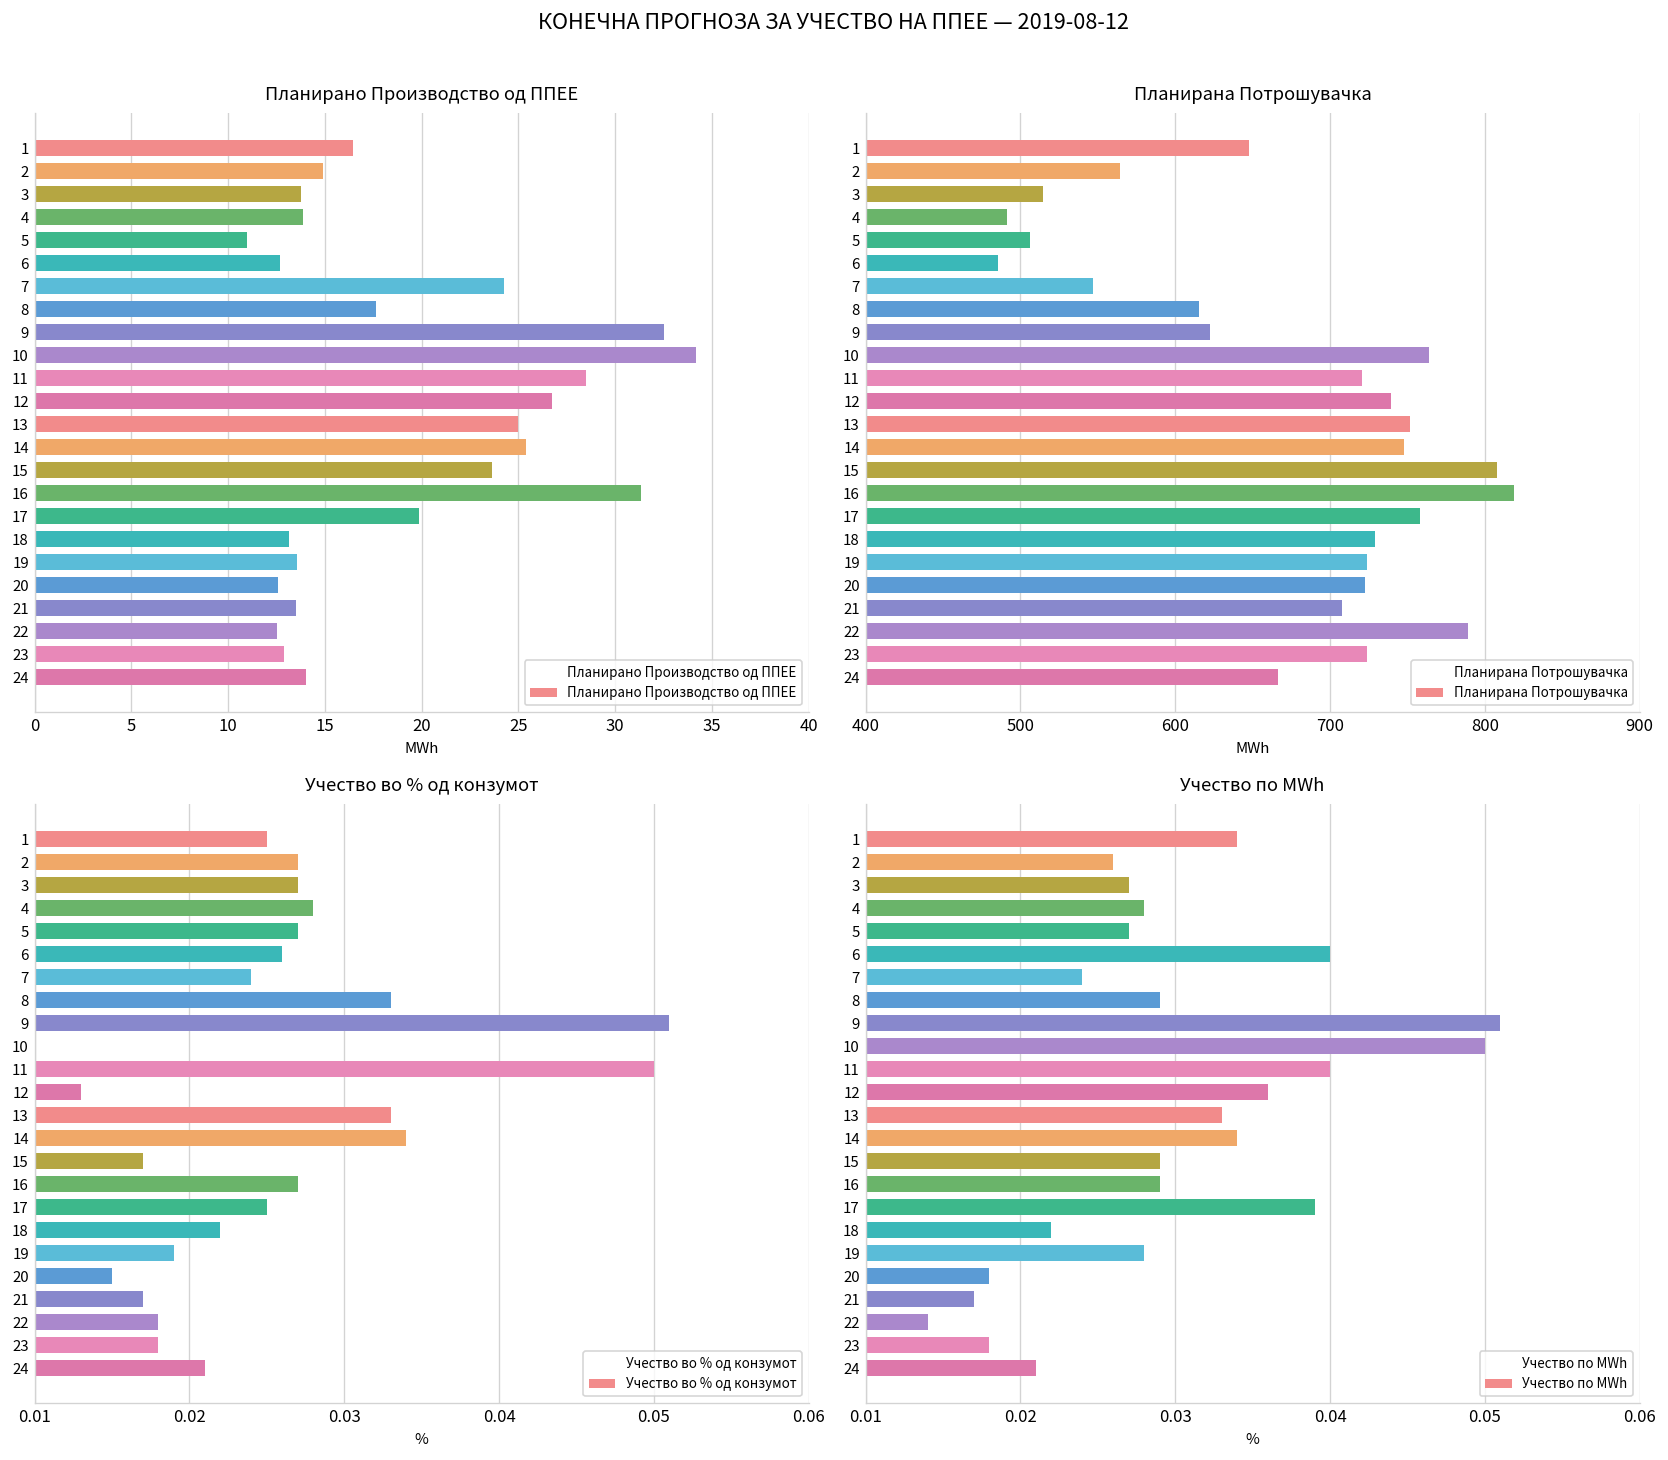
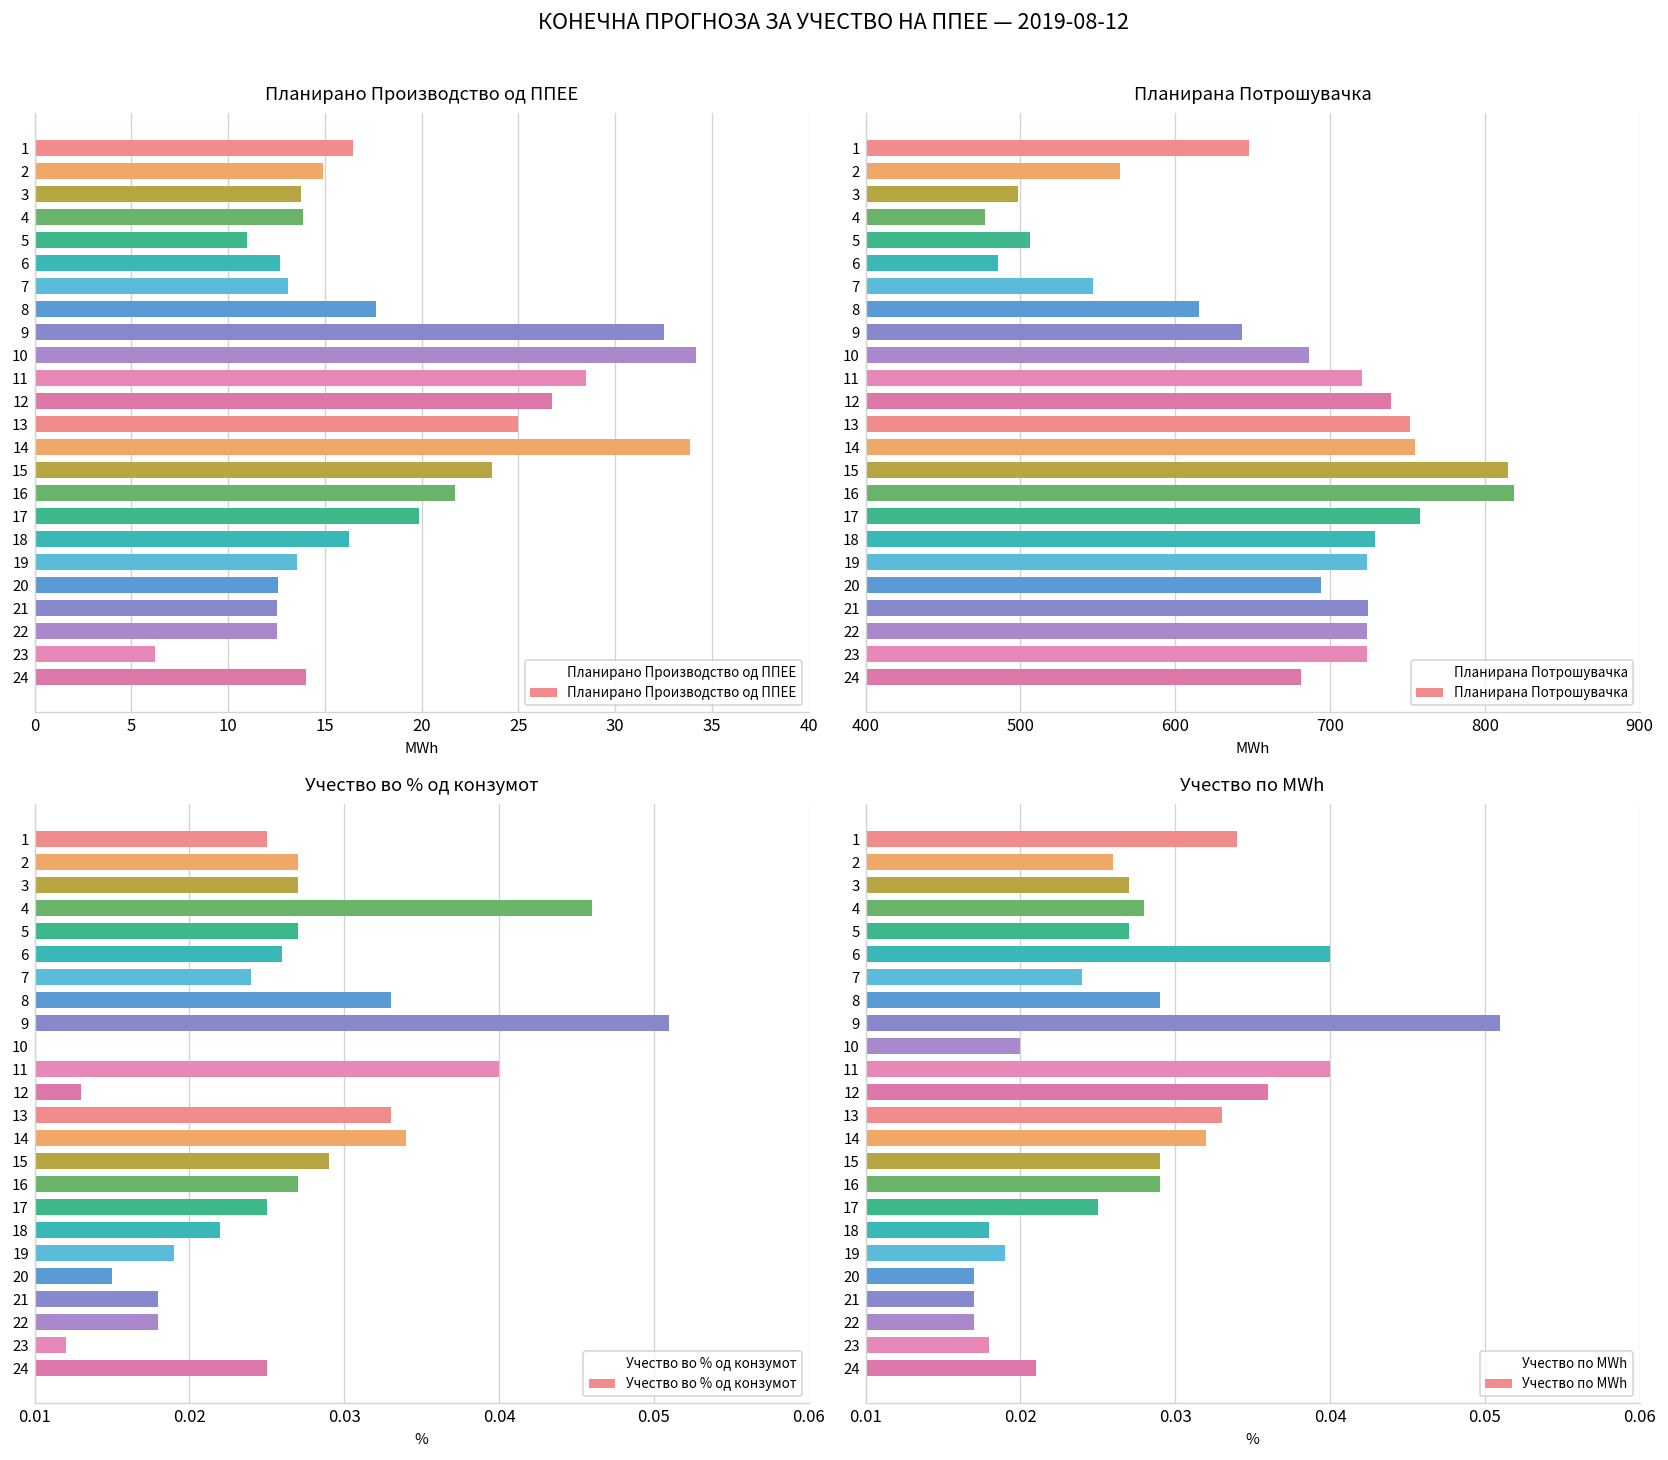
Планирано Производство од ППЕЕ, 7: 24.2 -> 13.1
Планирано Производство од ППЕЕ, 14: 25.4 -> 33.8
Планирано Производство од ППЕЕ, 16: 31.4 -> 21.7
Планирано Производство од ППЕЕ, 18: 13.1 -> 16.3
Планирано Производство од ППЕЕ, 21: 13.5 -> 12.5
Планирано Производство од ППЕЕ, 23: 12.9 -> 6.2
Планирана Потрошувачка, 3: 515 -> 499
Планирана Потрошувачка, 4: 492 -> 477
Планирана Потрошувачка, 9: 623 -> 643
Планирана Потрошувачка, 10: 764 -> 686
Планирана Потрошувачка, 14: 747 -> 755
Планирана Потрошувачка, 15: 808 -> 815
Планирана Потрошувачка, 20: 723 -> 694
Планирана Потрошувачка, 21: 708 -> 725
Планирана Потрошувачка, 22: 789 -> 724
Планирана Потрошувачка, 24: 666 -> 681
Учество во % од конзумот, 4: 0.028 -> 0.046
Учество во % од конзумот, 11: 0.05 -> 0.04
Учество во % од конзумот, 15: 0.017 -> 0.029
Учество во % од конзумот, 21: 0.017 -> 0.018
Учество во % од конзумот, 23: 0.018 -> 0.012
Учество во % од конзумот, 24: 0.021 -> 0.025
Учество по MWh, 10: 0.05 -> 0.02
Учество по MWh, 14: 0.034 -> 0.032
Учество по MWh, 17: 0.039 -> 0.025
Учество по MWh, 18: 0.022 -> 0.018
Учество по MWh, 19: 0.028 -> 0.019
Учество по MWh, 20: 0.018 -> 0.017
Учество по MWh, 22: 0.014 -> 0.017
